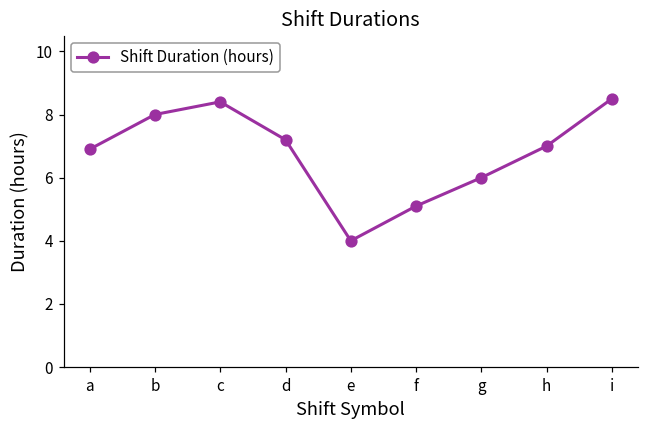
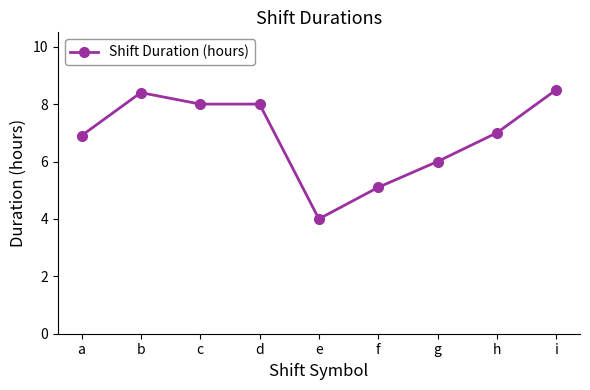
b: 8.0 -> 8.4
c: 8.4 -> 8.0
d: 7.2 -> 8.0
